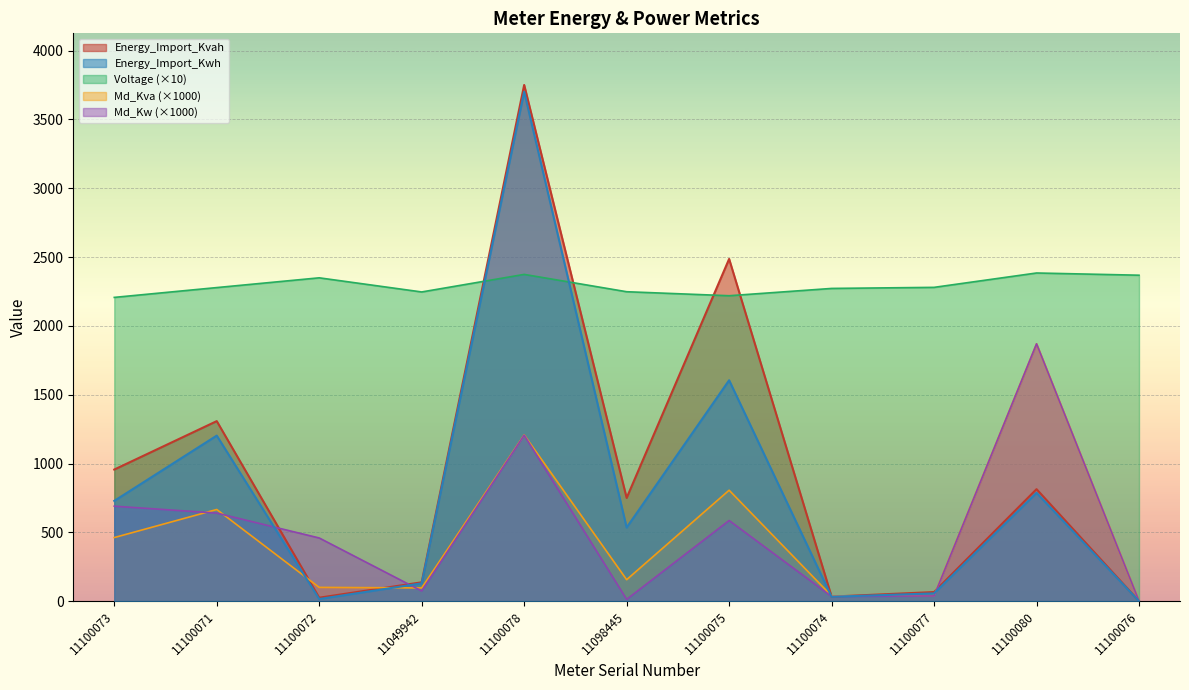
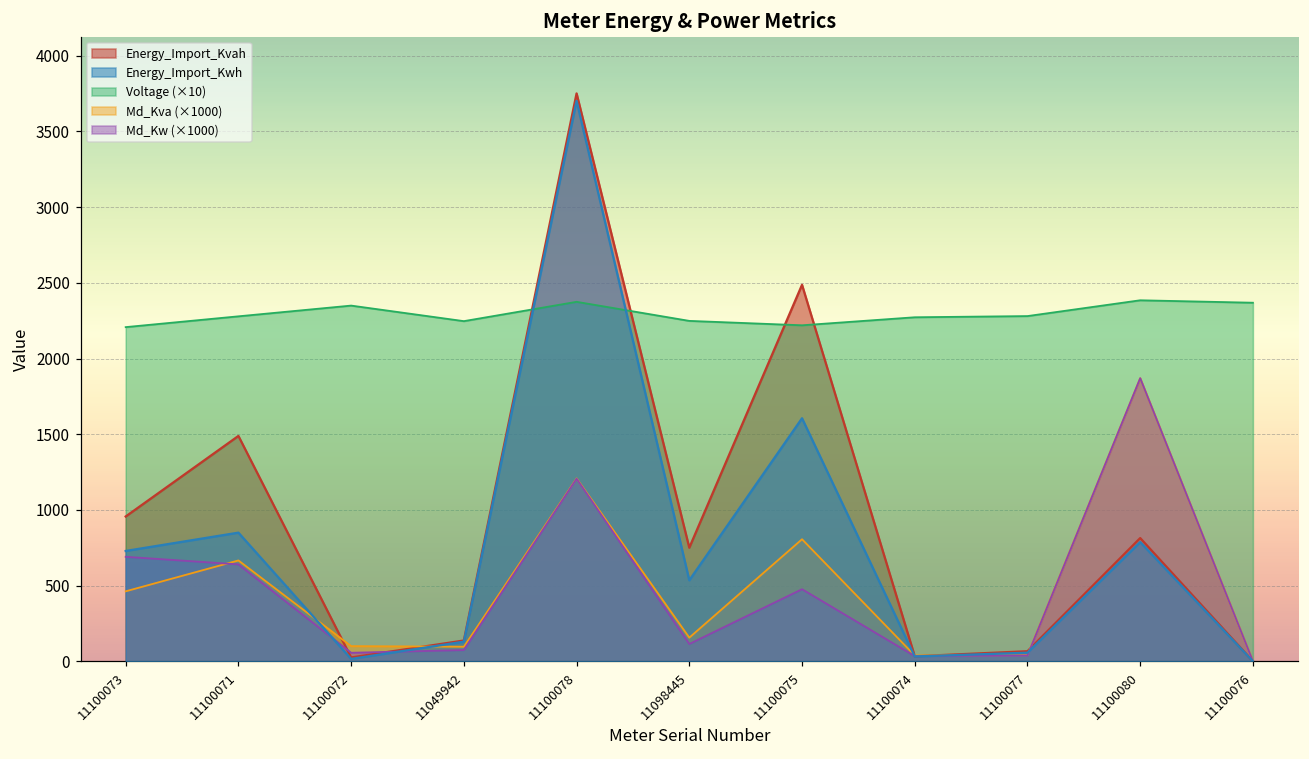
Energy_Import_Kvah, 11100071: 1310 -> 1490
Energy_Import_Kwh, 11100071: 1200 -> 850
Md_Kw (×1000), 11100072: 460 -> 60
Md_Kw (×1000), 11098445: 10 -> 110
Md_Kw (×1000), 11100075: 590 -> 480
